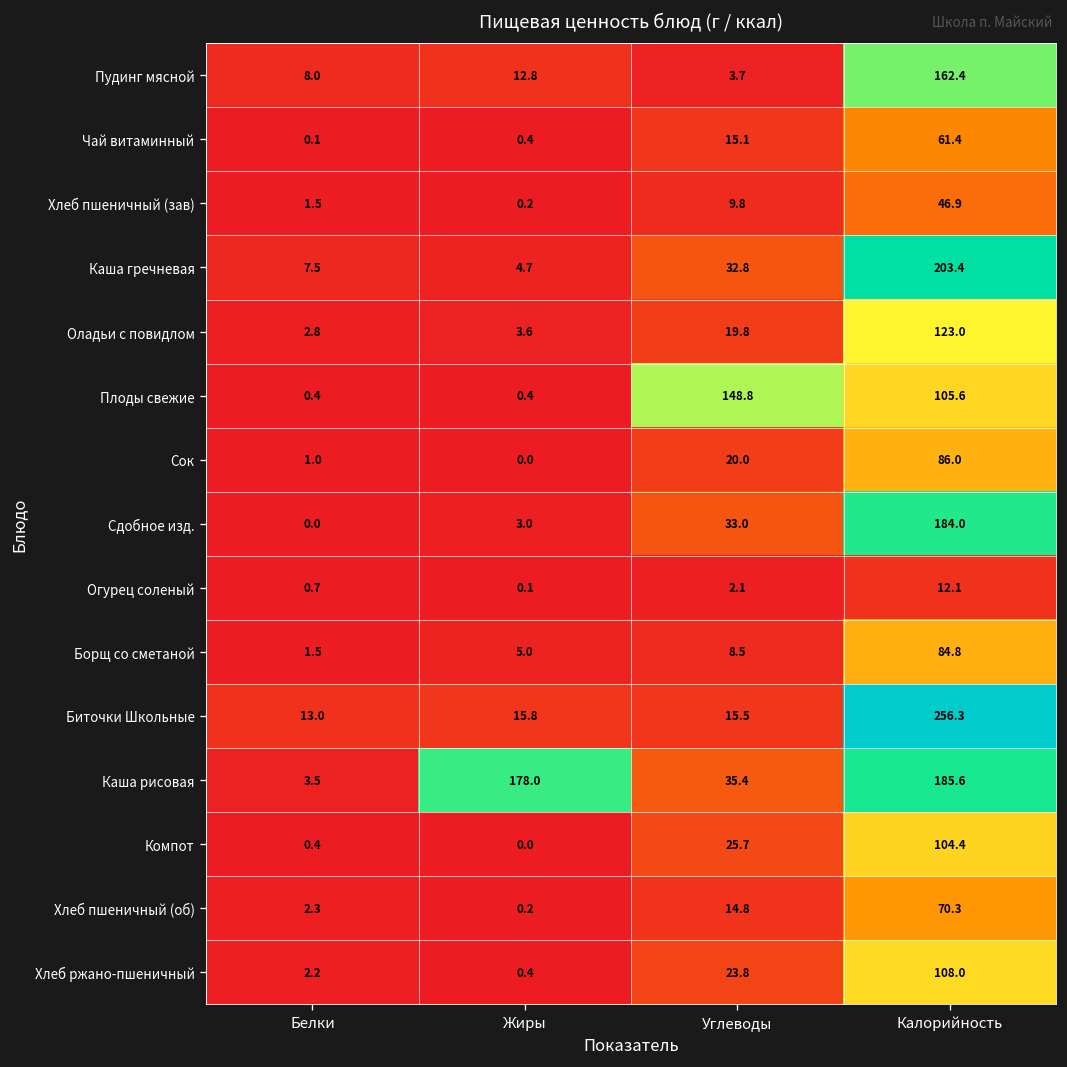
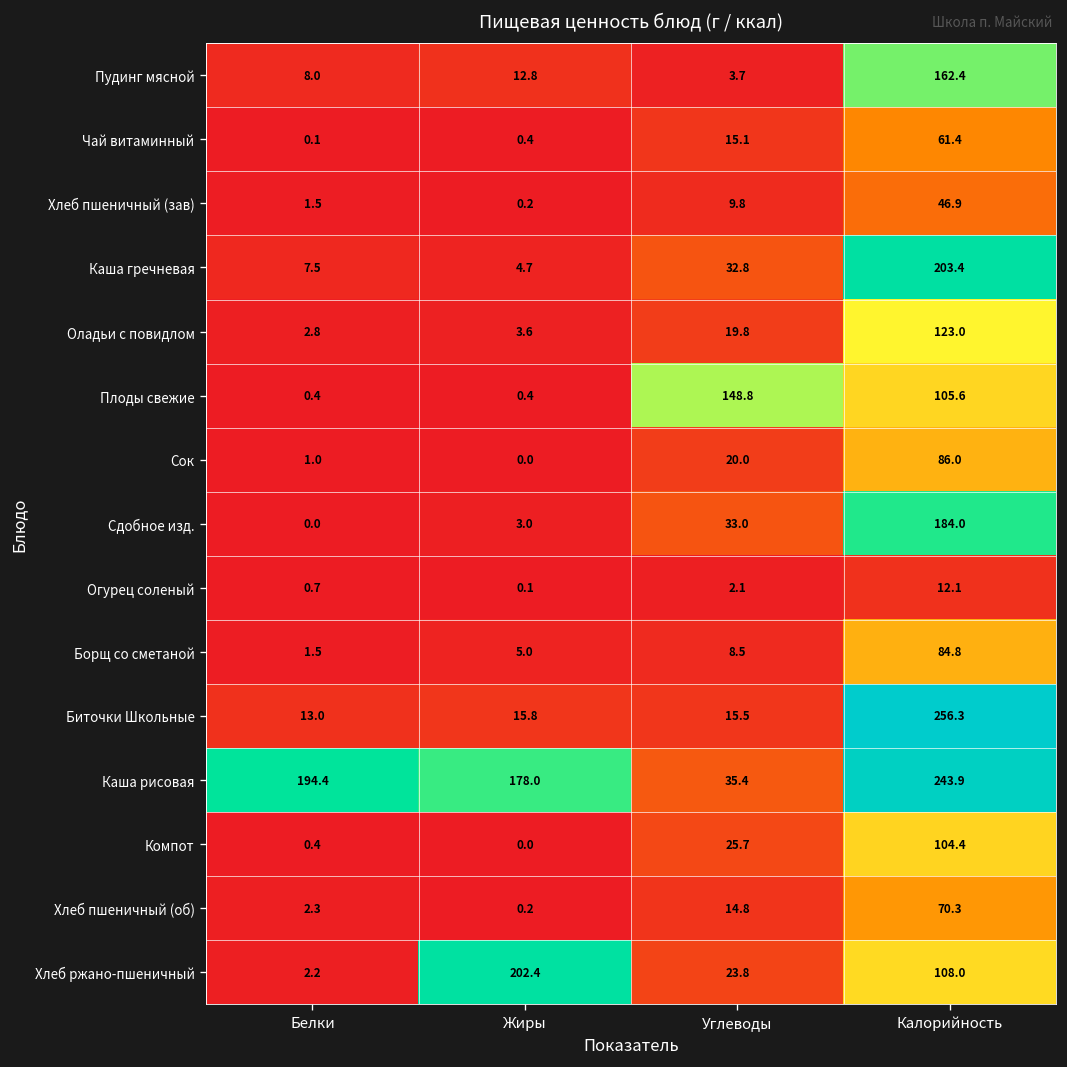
Каша рисовая, Белки: 3.5 -> 194.4
Каша рисовая, Калорийность: 185.6 -> 243.9
Хлеб ржано-пшеничный, Жиры: 0.4 -> 202.4
